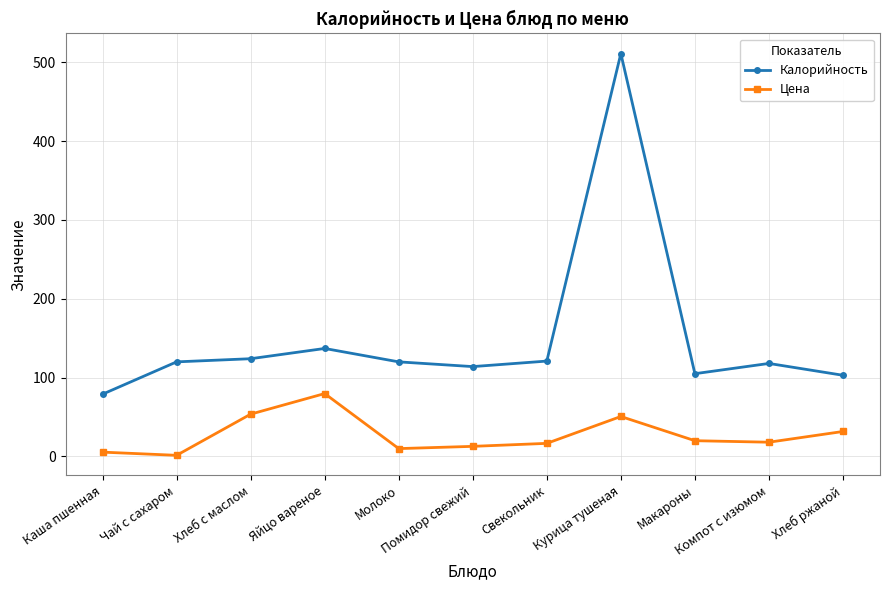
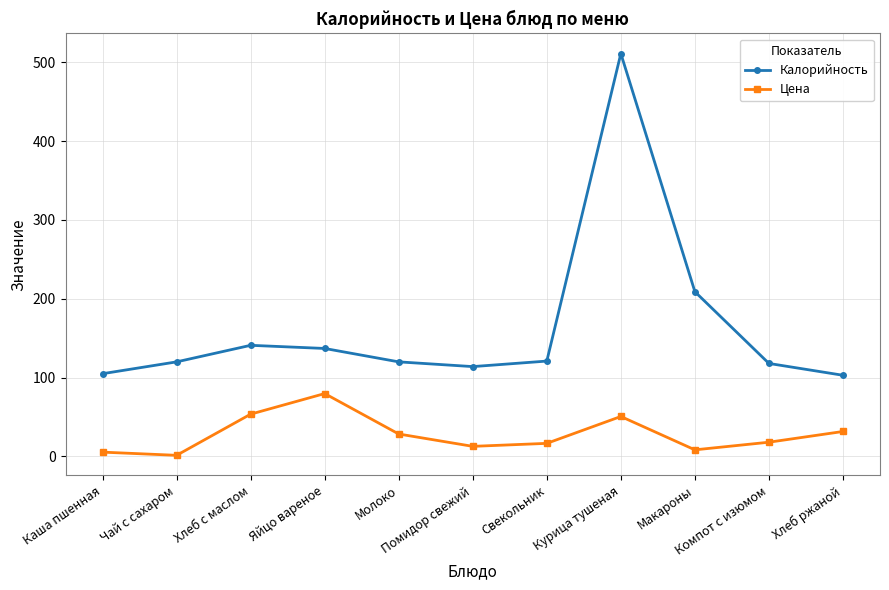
Калорийность, Каша пшенная: 80 -> 110
Калорийность, Хлеб с маслом: 120 -> 140
Цена, Молоко: 10 -> 30
Калорийность, Макароны: 110 -> 210
Цена, Макароны: 20 -> 10
